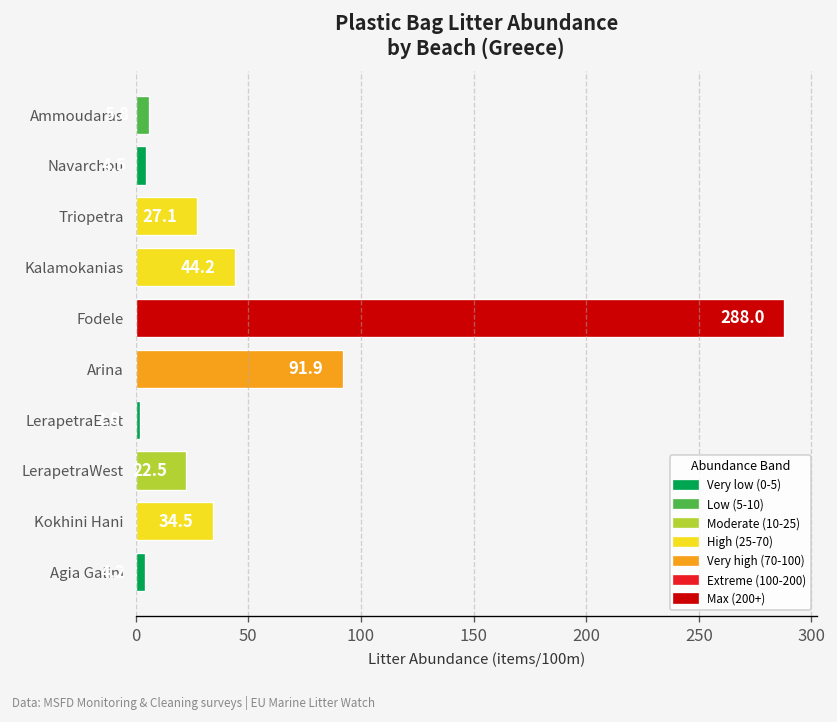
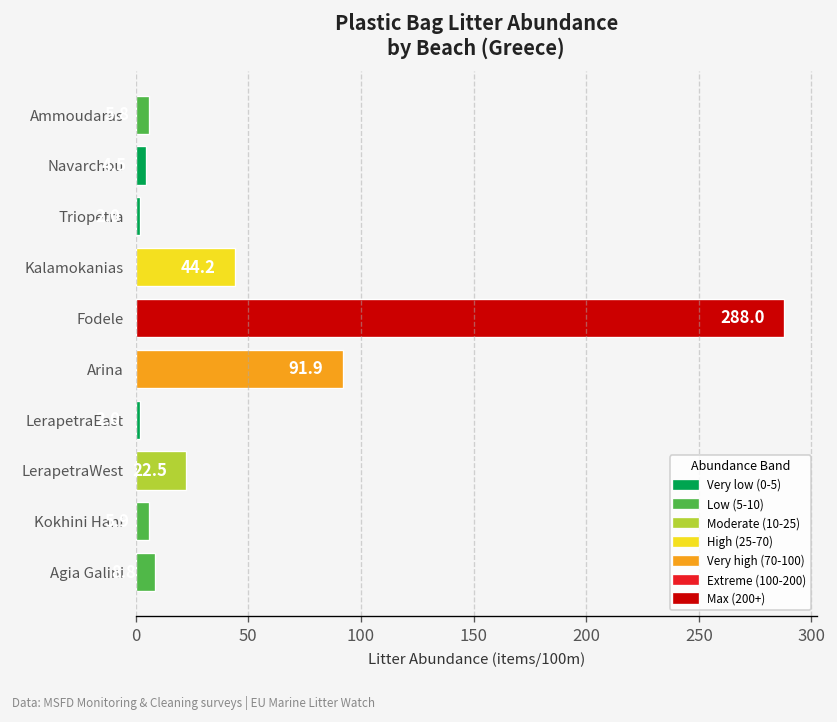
Triopetra: 27 -> 2
Kokhini Hani: 35 -> 6
Agia Galini: 4 -> 9
